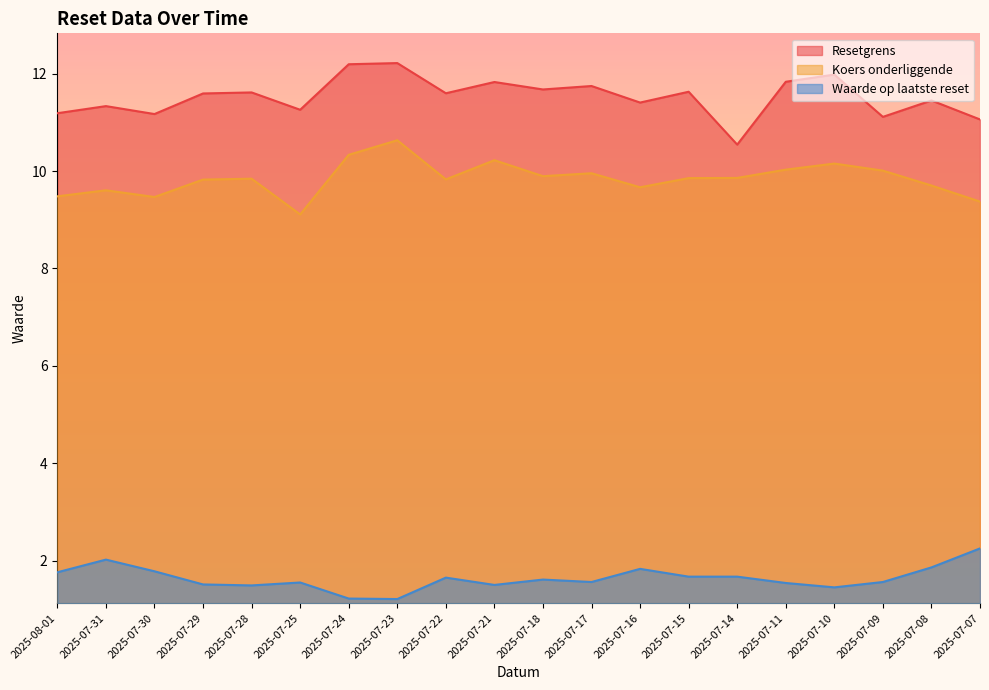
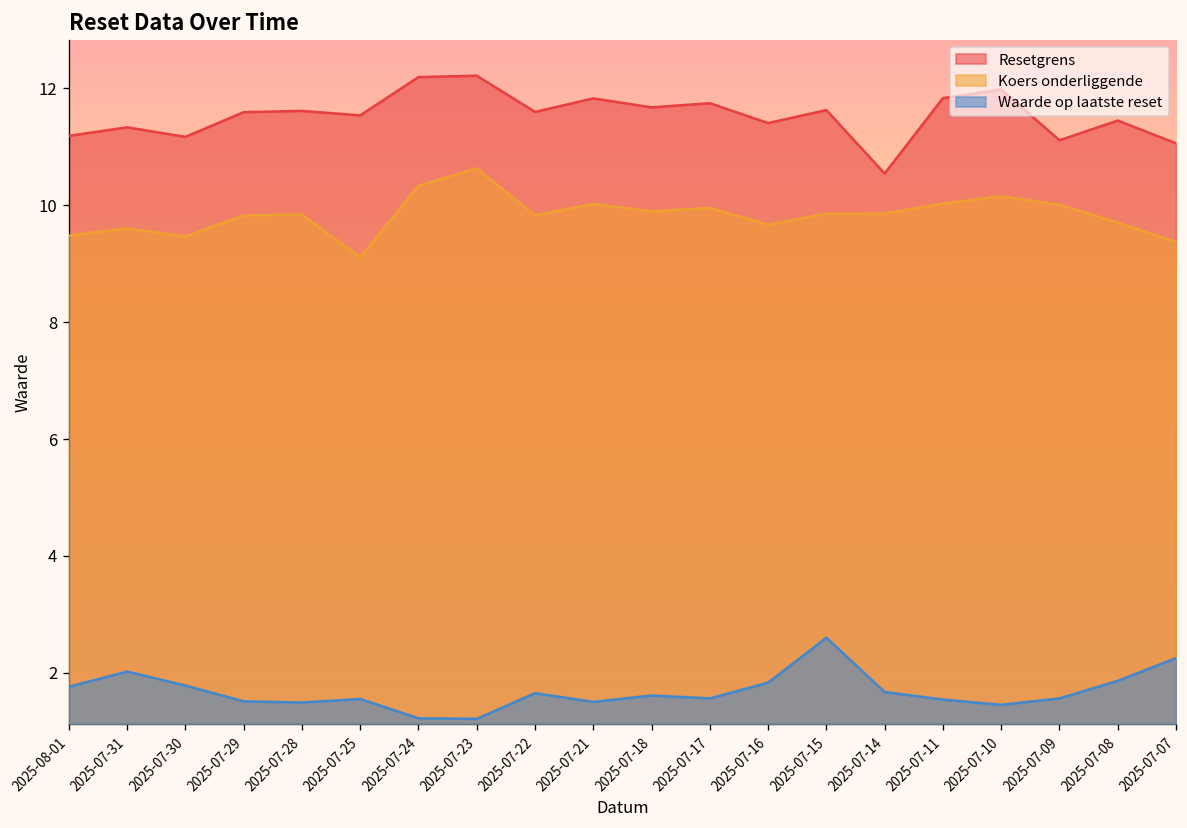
Resetgrens, 2025-07-25: 11.3 -> 11.5
Koers onderliggende, 2025-07-21: 10.2 -> 10.0
Waarde op laatste reset, 2025-07-15: 1.7 -> 2.6
